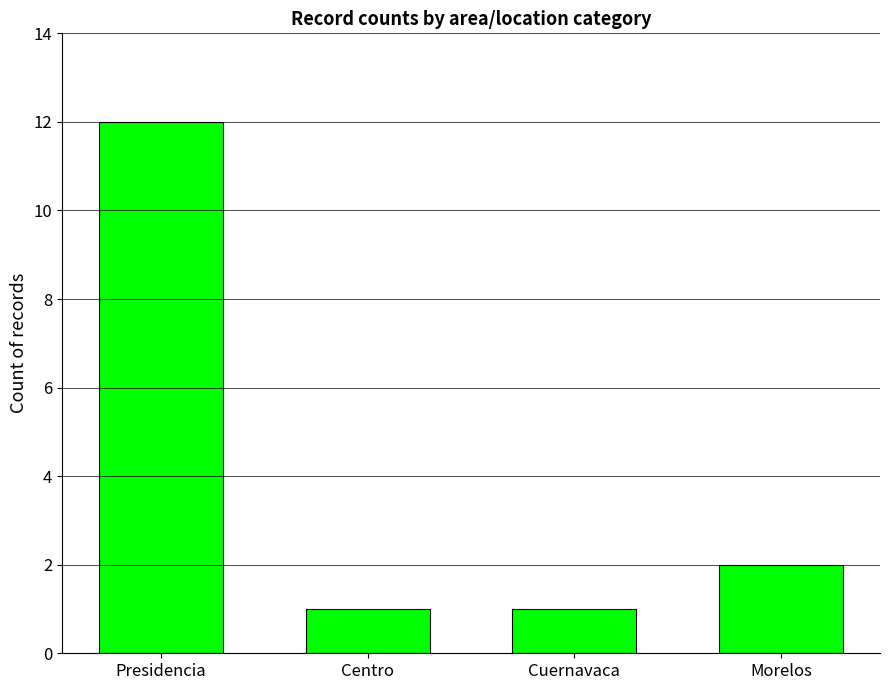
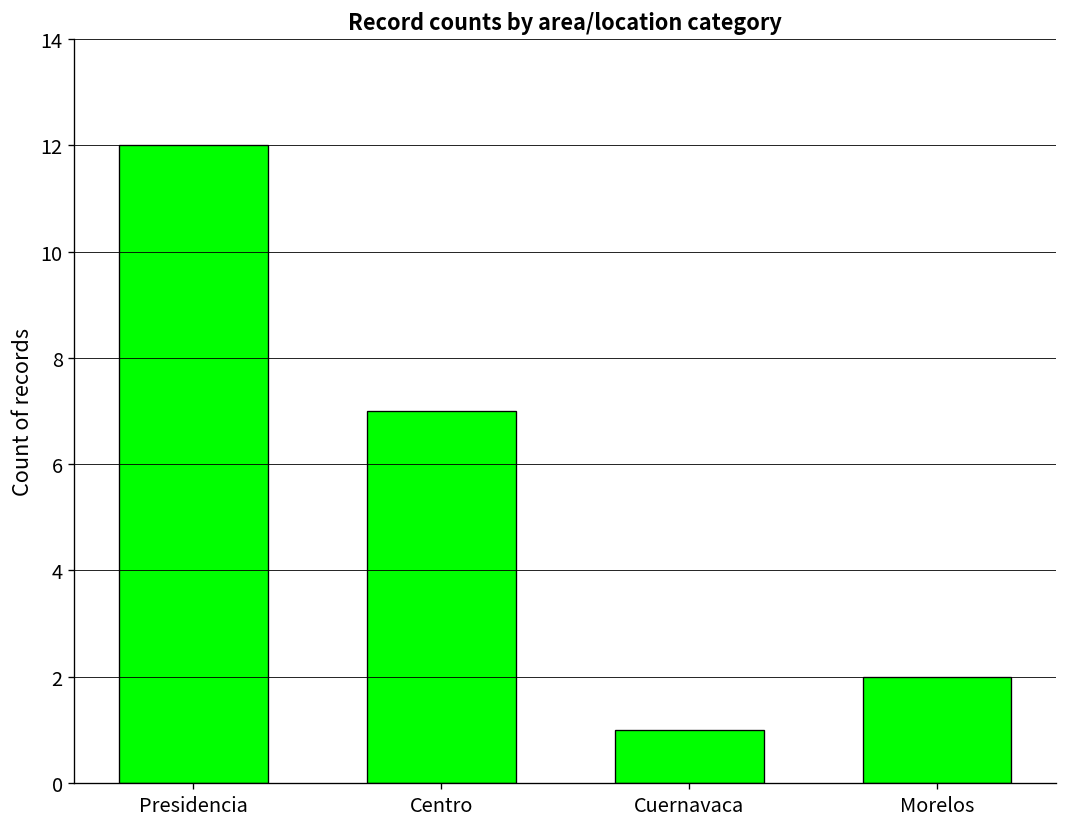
Centro: 1 -> 7
